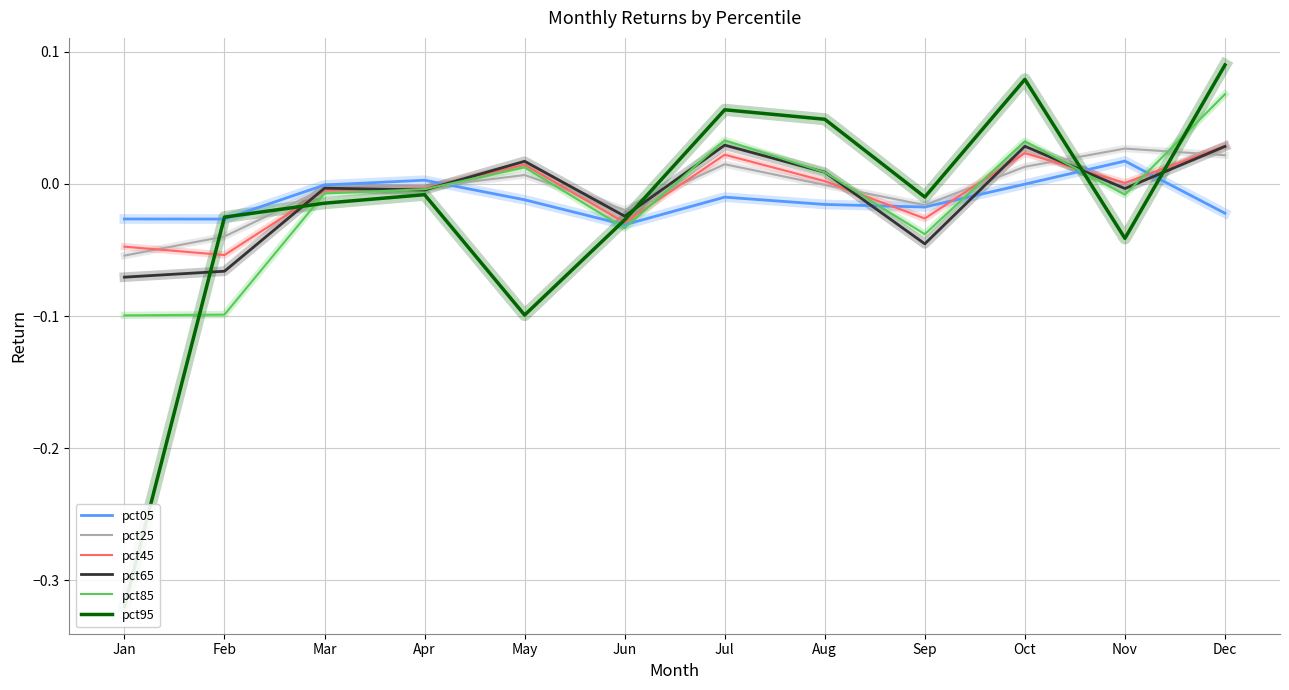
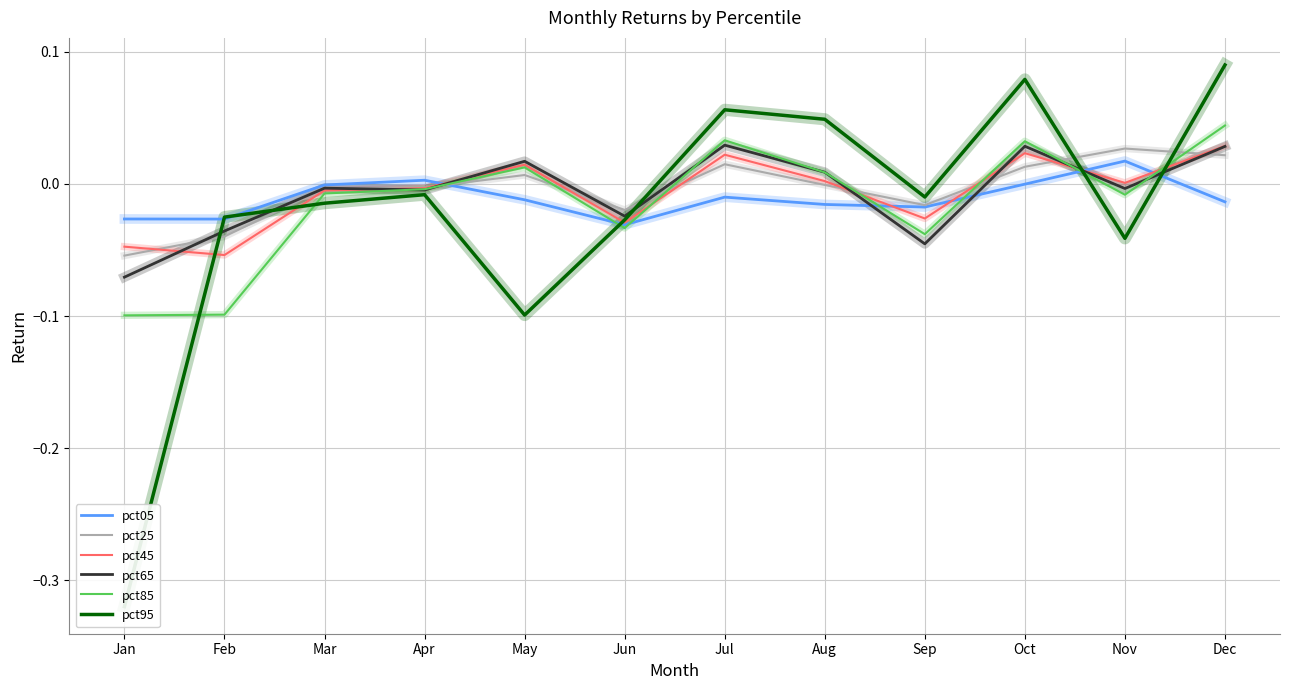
pct65, Feb: -0.066 -> -0.036
pct05, Dec: -0.022 -> -0.014
pct85, Dec: 0.068 -> 0.044
